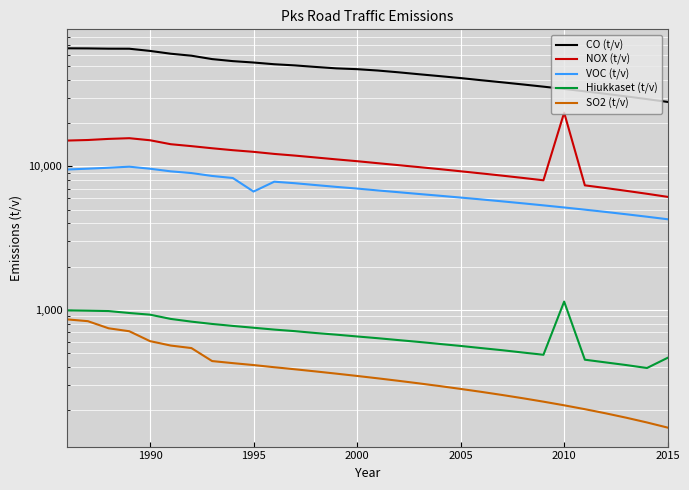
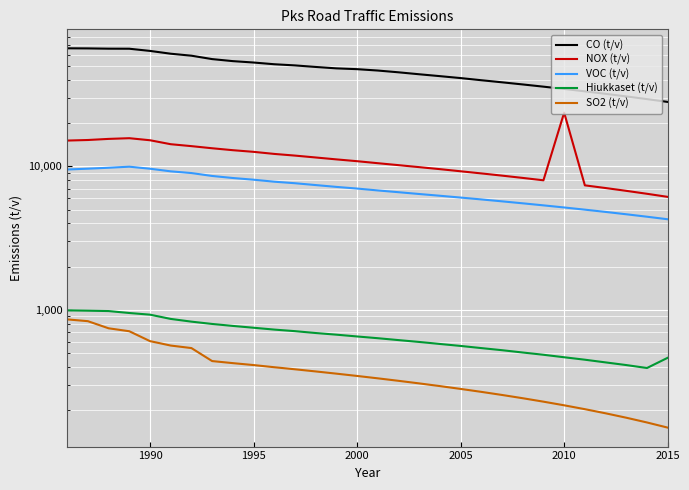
VOC (t/v), 1995: 7,000 -> 8,000
Hiukkaset (t/v), 2010: 1,100 -> 470
